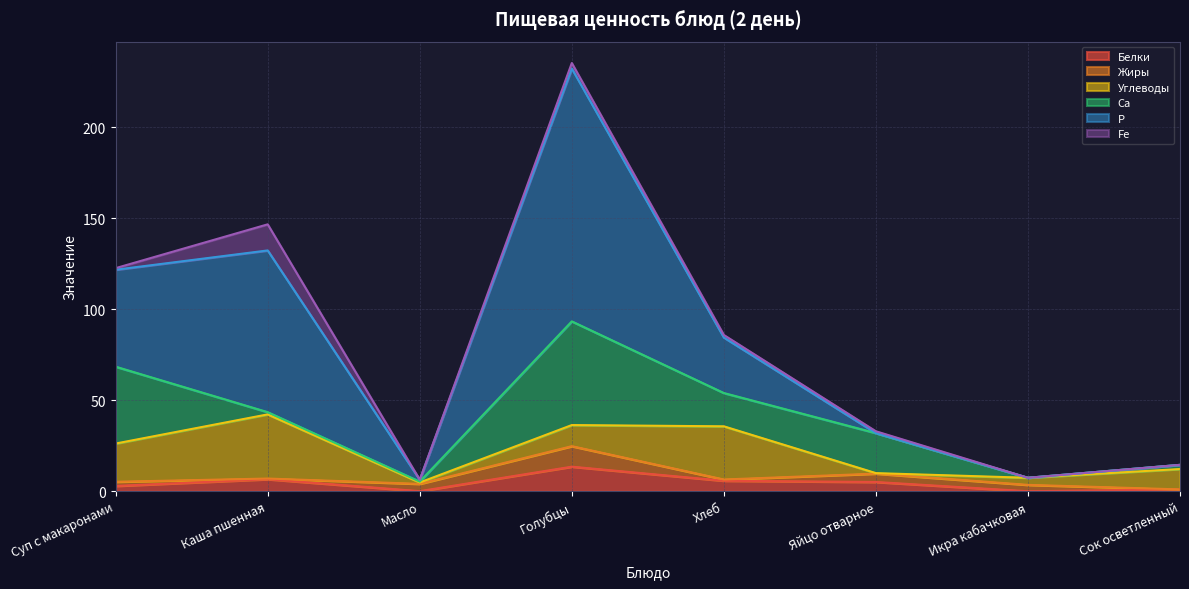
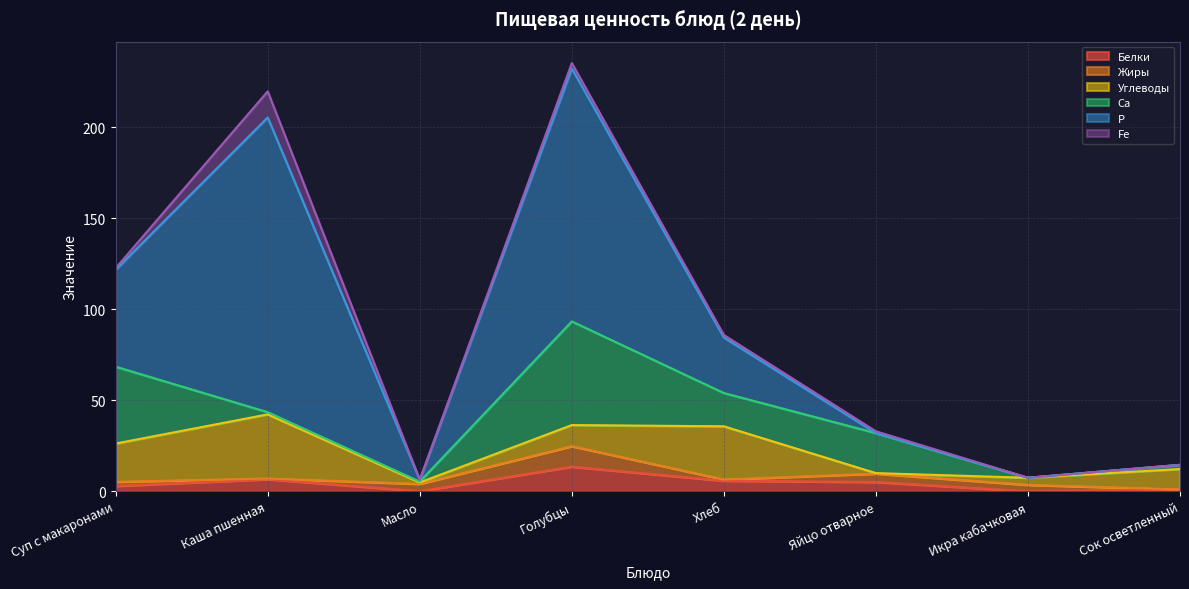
Р, Каша пшенная: 89 -> 162
